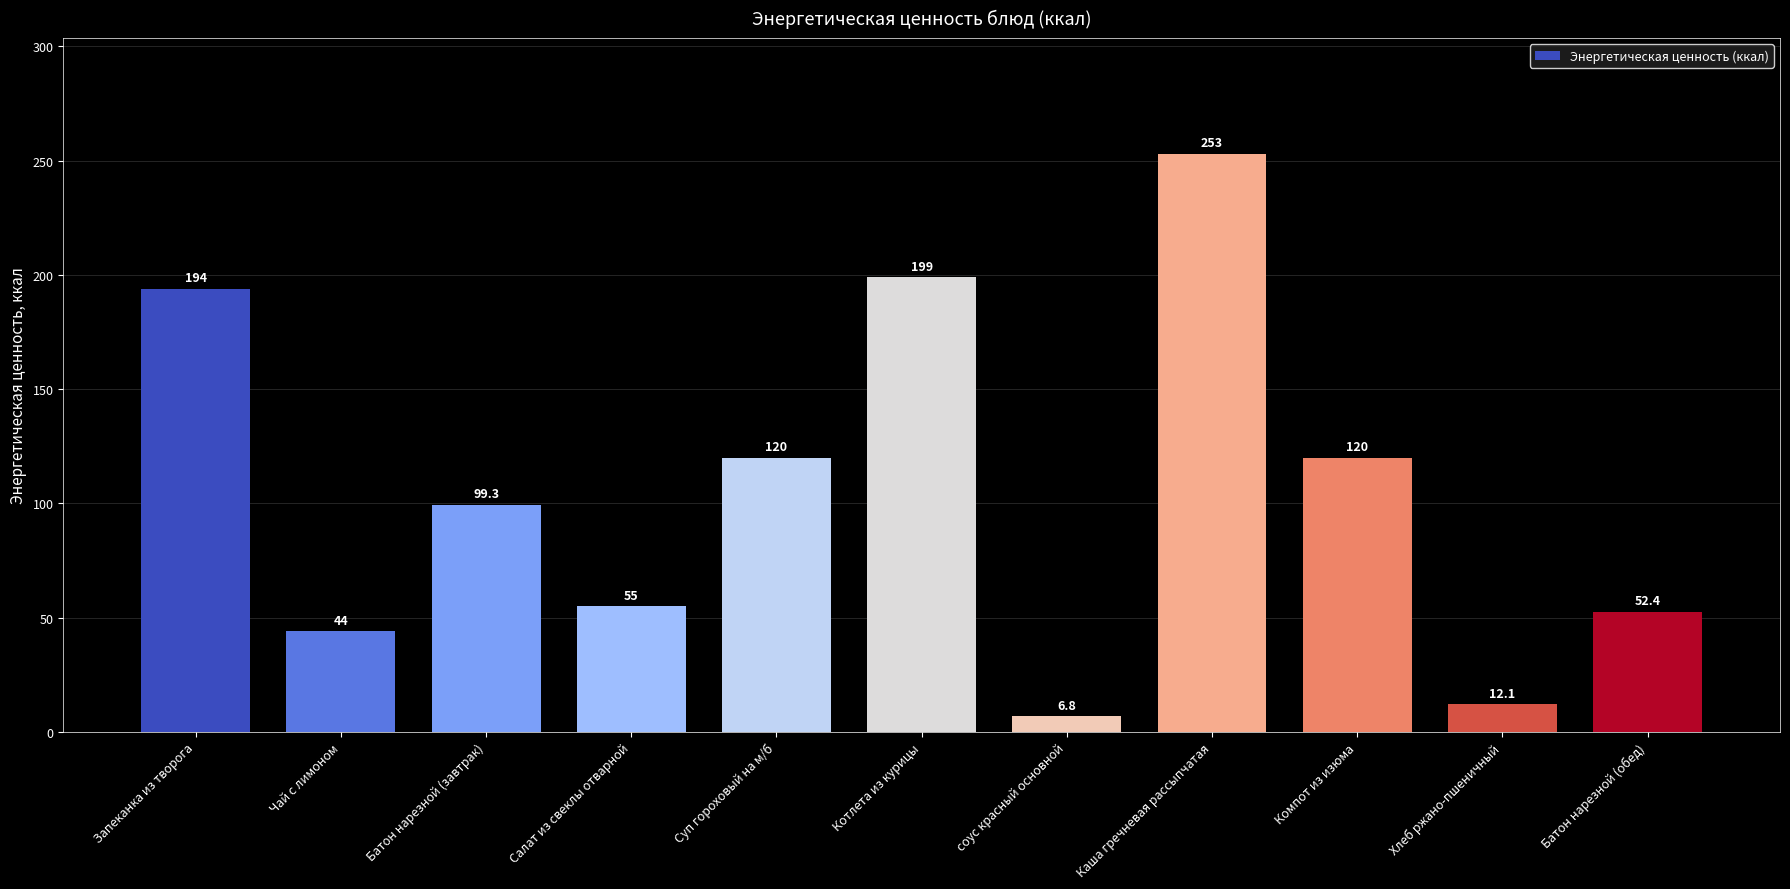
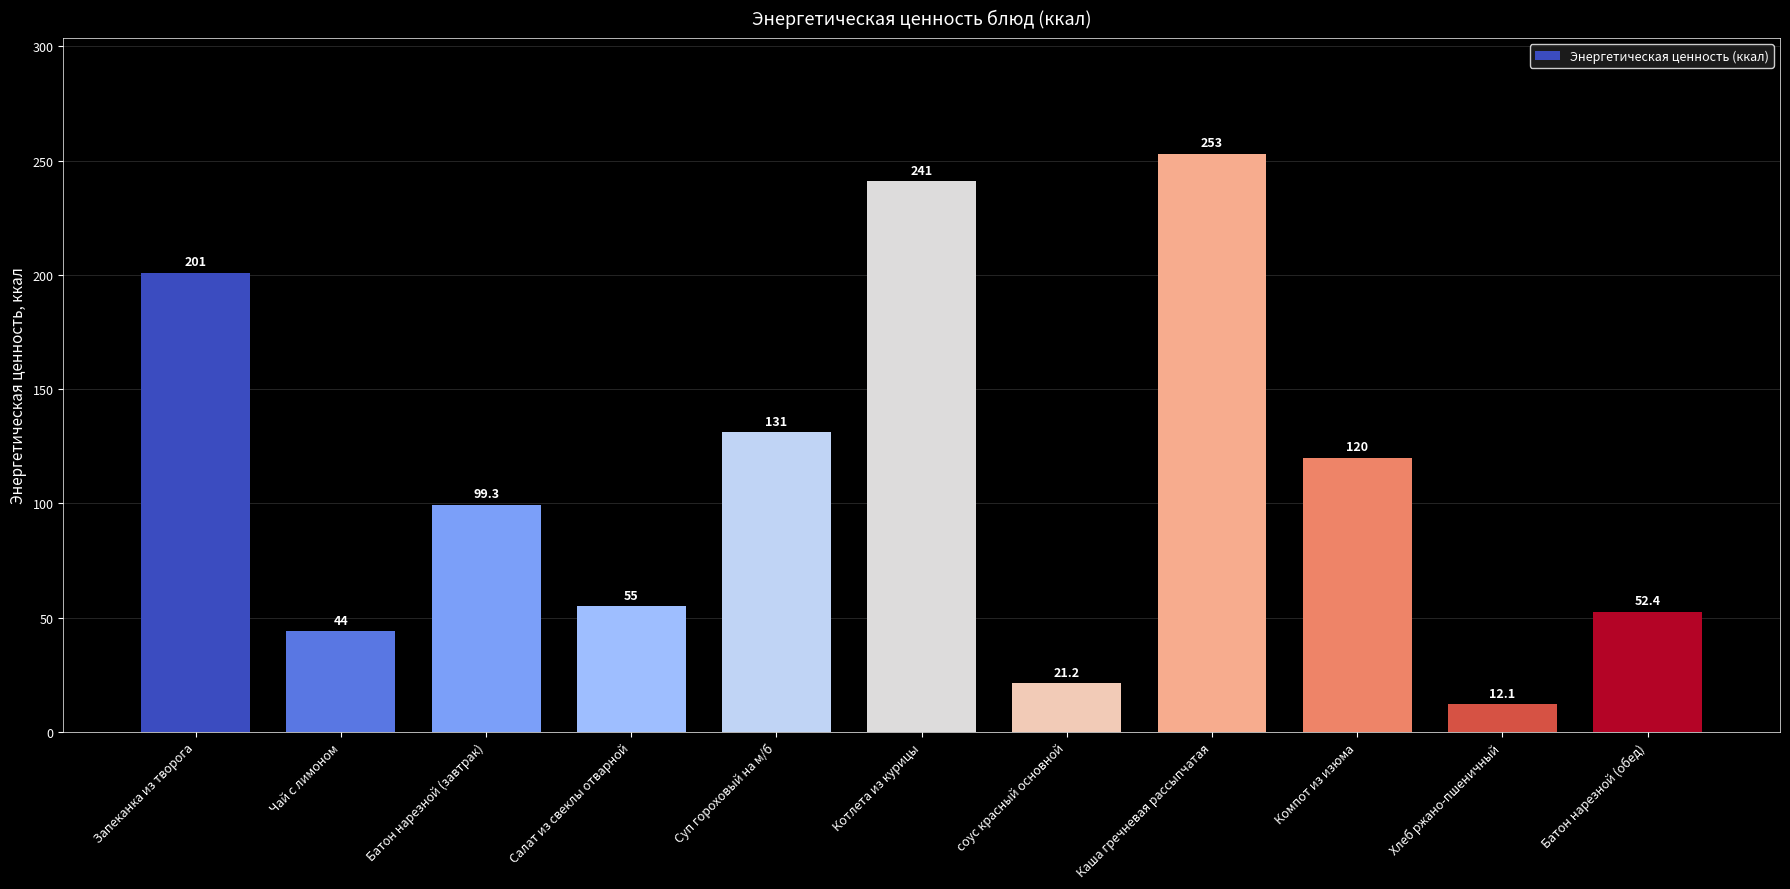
Запеканка из творога: 194 -> 201
Суп гороховый на м/б: 120 -> 131
Котлета из курицы: 199 -> 241
соус красный основной: 6.8 -> 21.2
